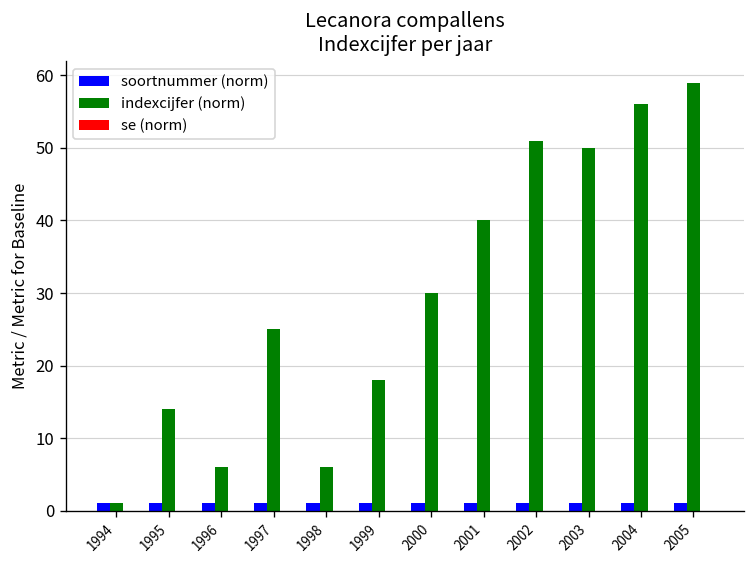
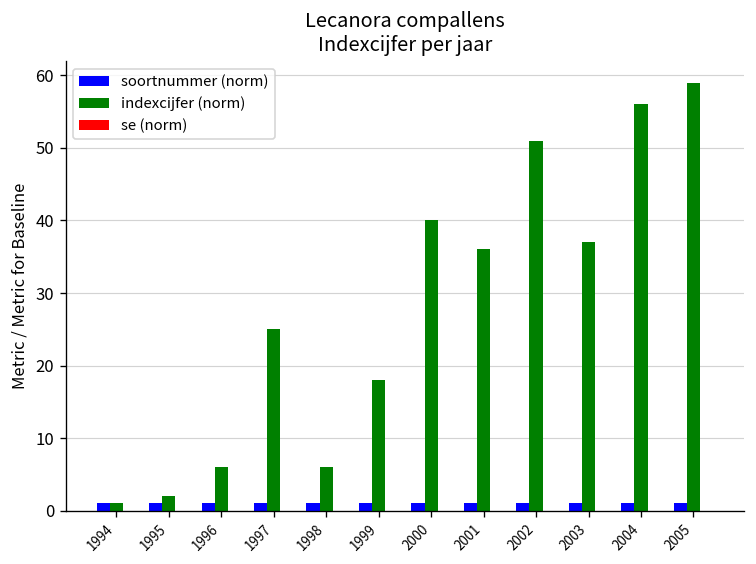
indexcijfer (norm), 1995: 14 -> 2
indexcijfer (norm), 2000: 30 -> 40
indexcijfer (norm), 2001: 40 -> 36
indexcijfer (norm), 2003: 50 -> 37
